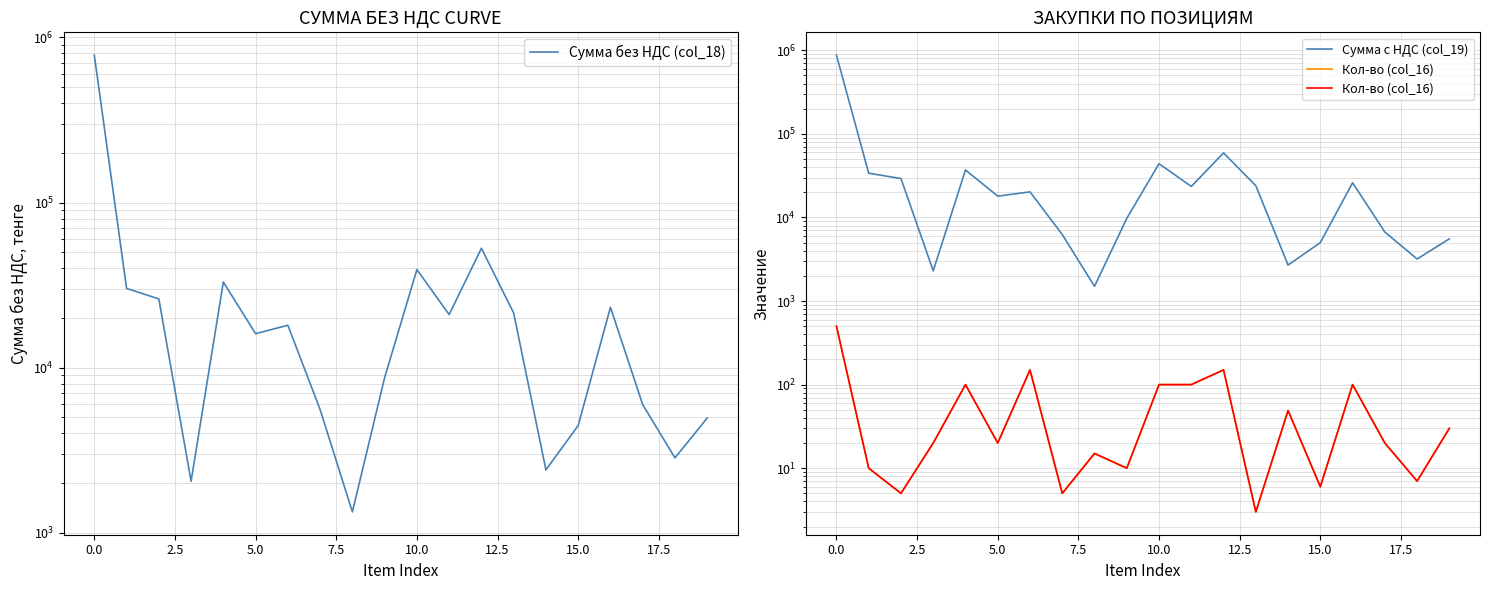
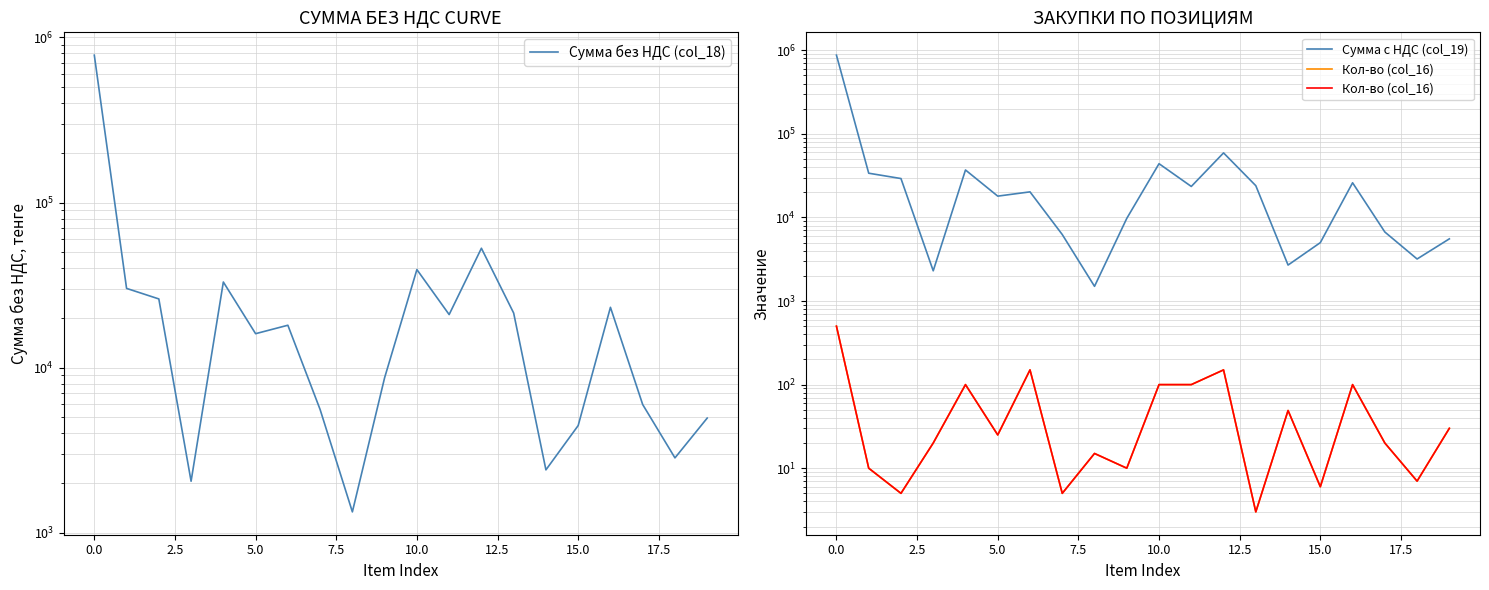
ЗАКУПКИ ПО ПОЗИЦИЯМ, Кол-во (col_16), 5.0: 20 -> 25
